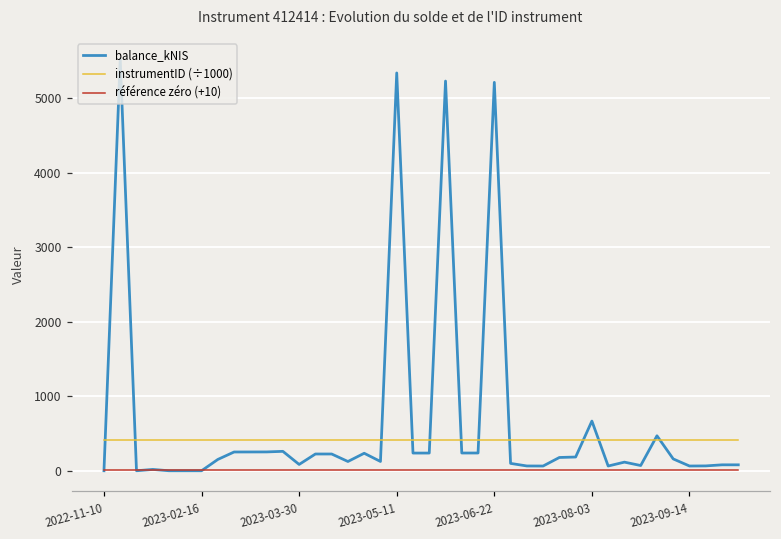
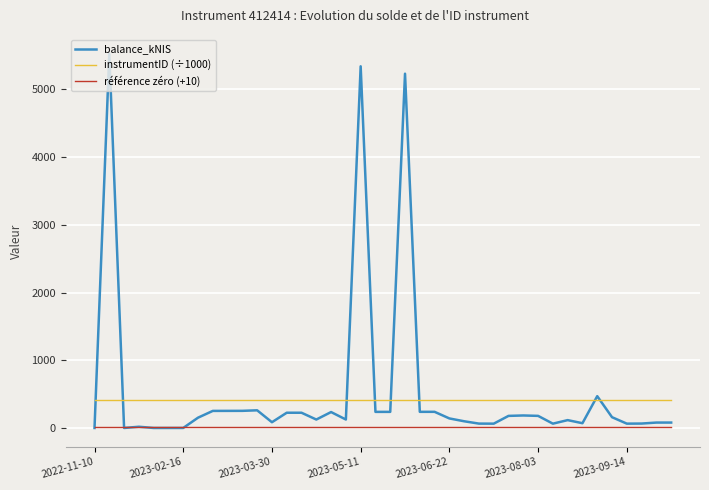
balance_kNIS, 2023-06-22: 5200 -> 100
balance_kNIS, 2023-08-03: 700 -> 200
